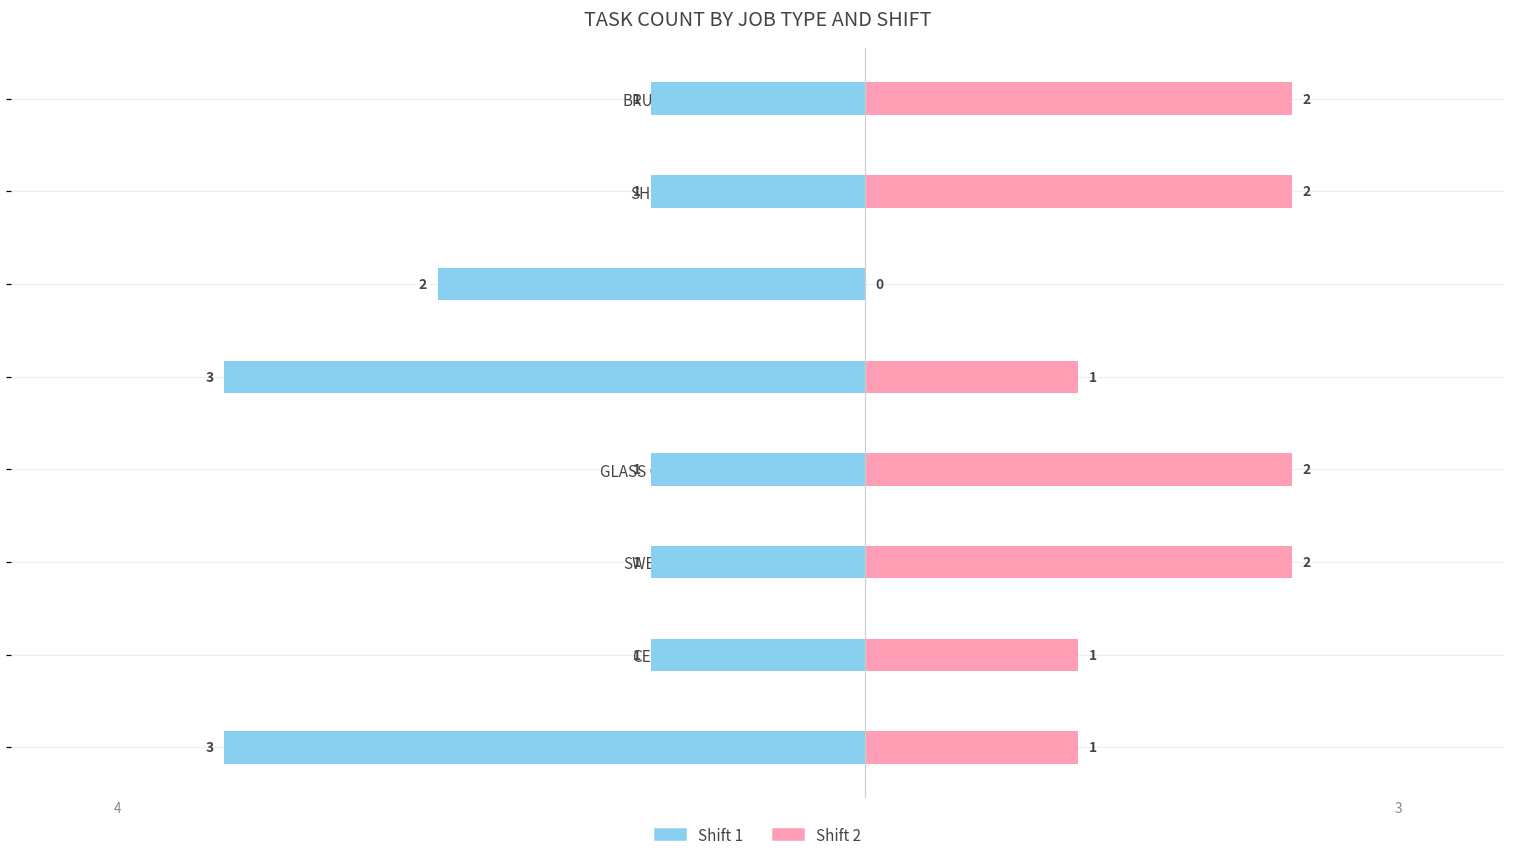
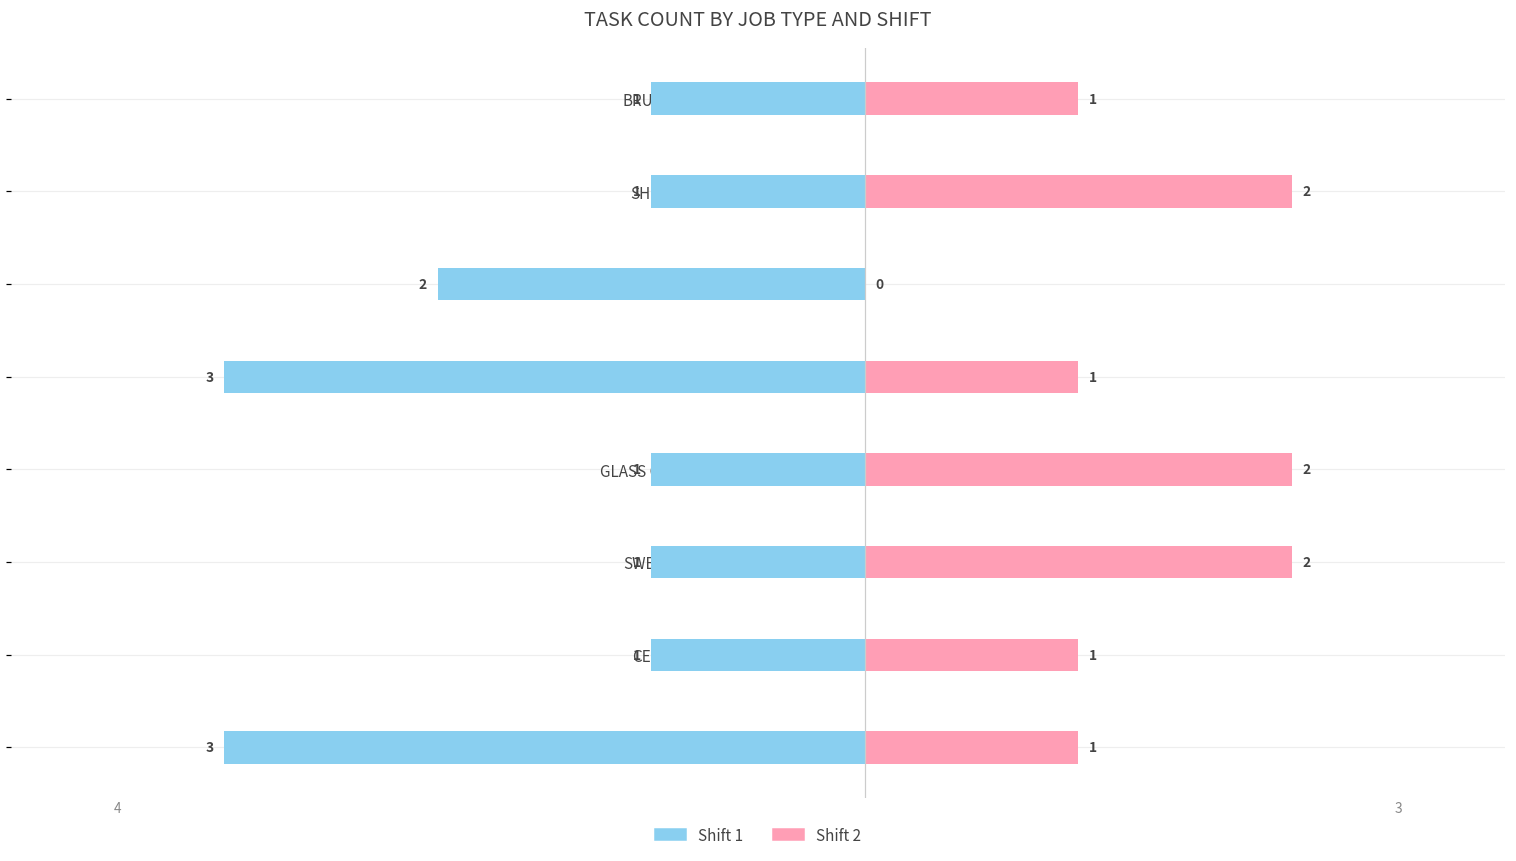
Shift 2, BRUSHING: 2 -> 1
